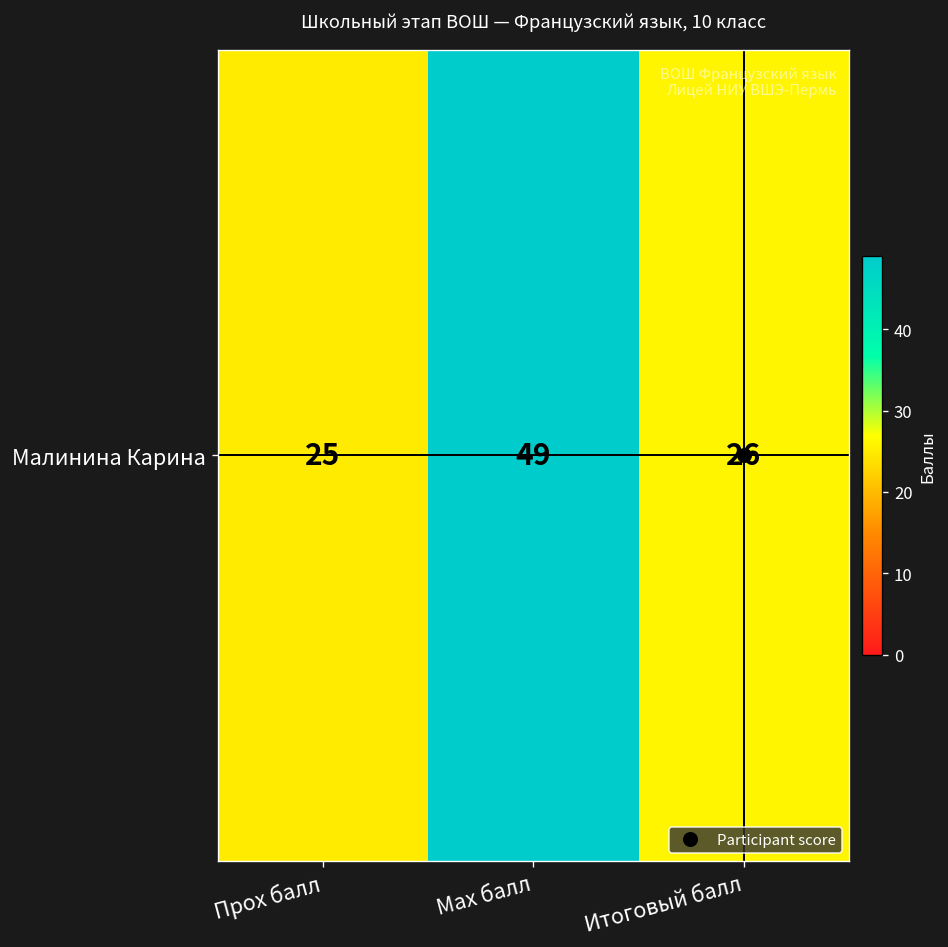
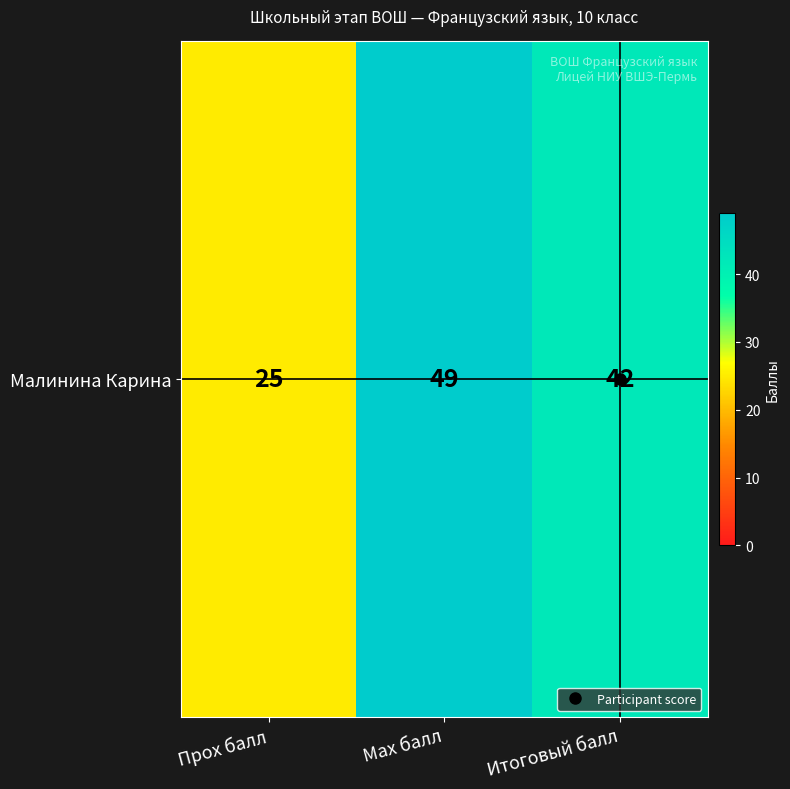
Малинина Карина, Итоговый балл: 26 -> 42
